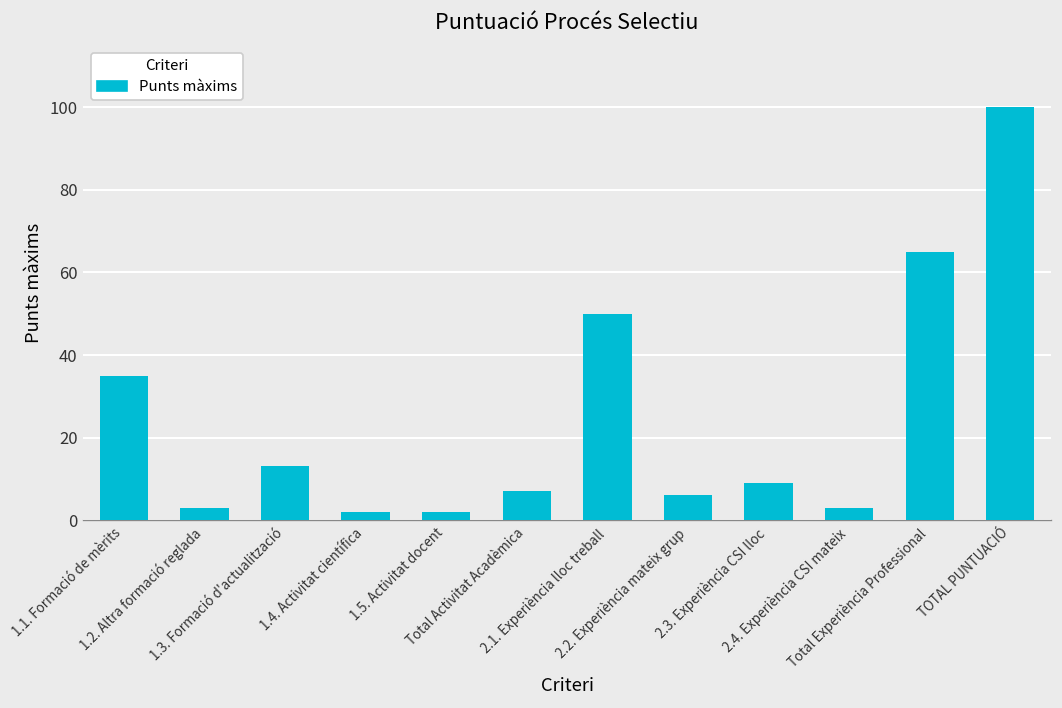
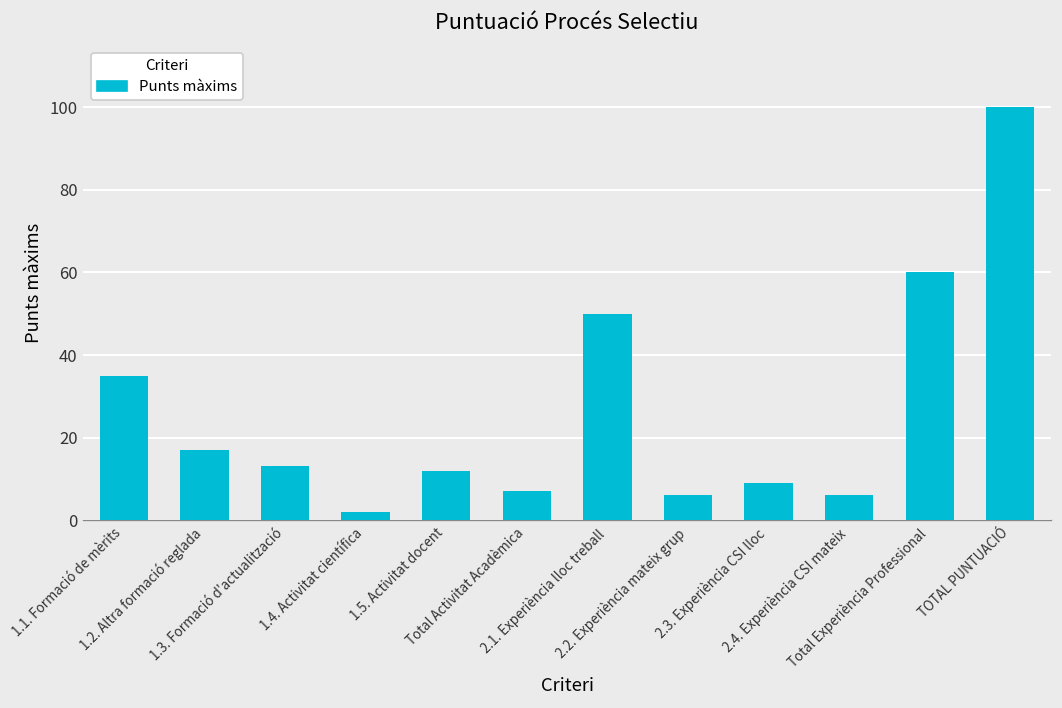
1.2. Altra formació reglada: 3 -> 17
1.5. Activitat docent: 2 -> 12
2.4. Experiència CSI mateix: 3 -> 6
Total Experiència Professional: 65 -> 60
